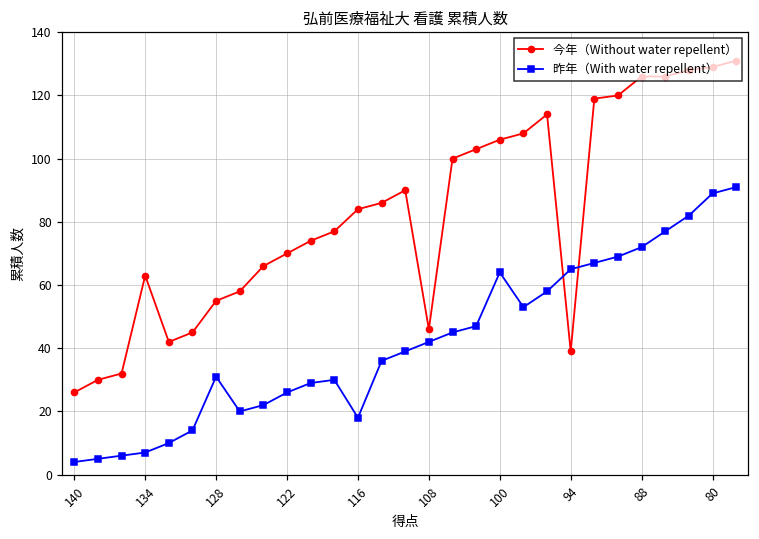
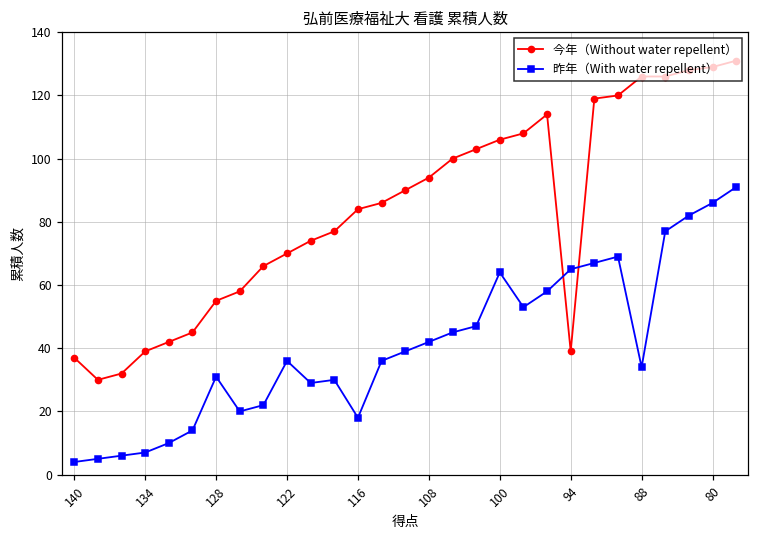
今年（Without water repellent）, 140: 26 -> 37
今年（Without water repellent）, 134: 63 -> 39
昨年（With water repellent）, 122: 26 -> 36
今年（Without water repellent）, 108: 46 -> 94
昨年（With water repellent）, 88: 72 -> 34
昨年（With water repellent）, 80: 89 -> 86
